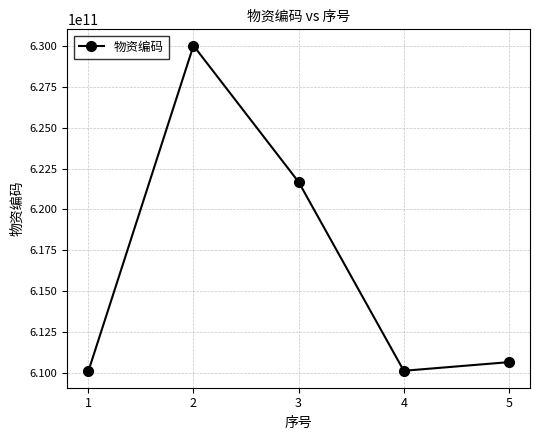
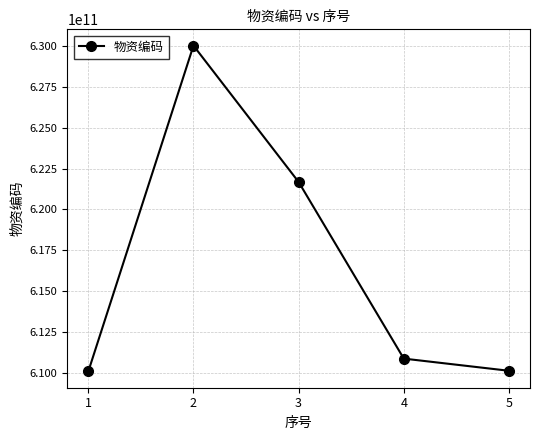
4: 610100000000 -> 610900000000
5: 610600000000 -> 610100000000
